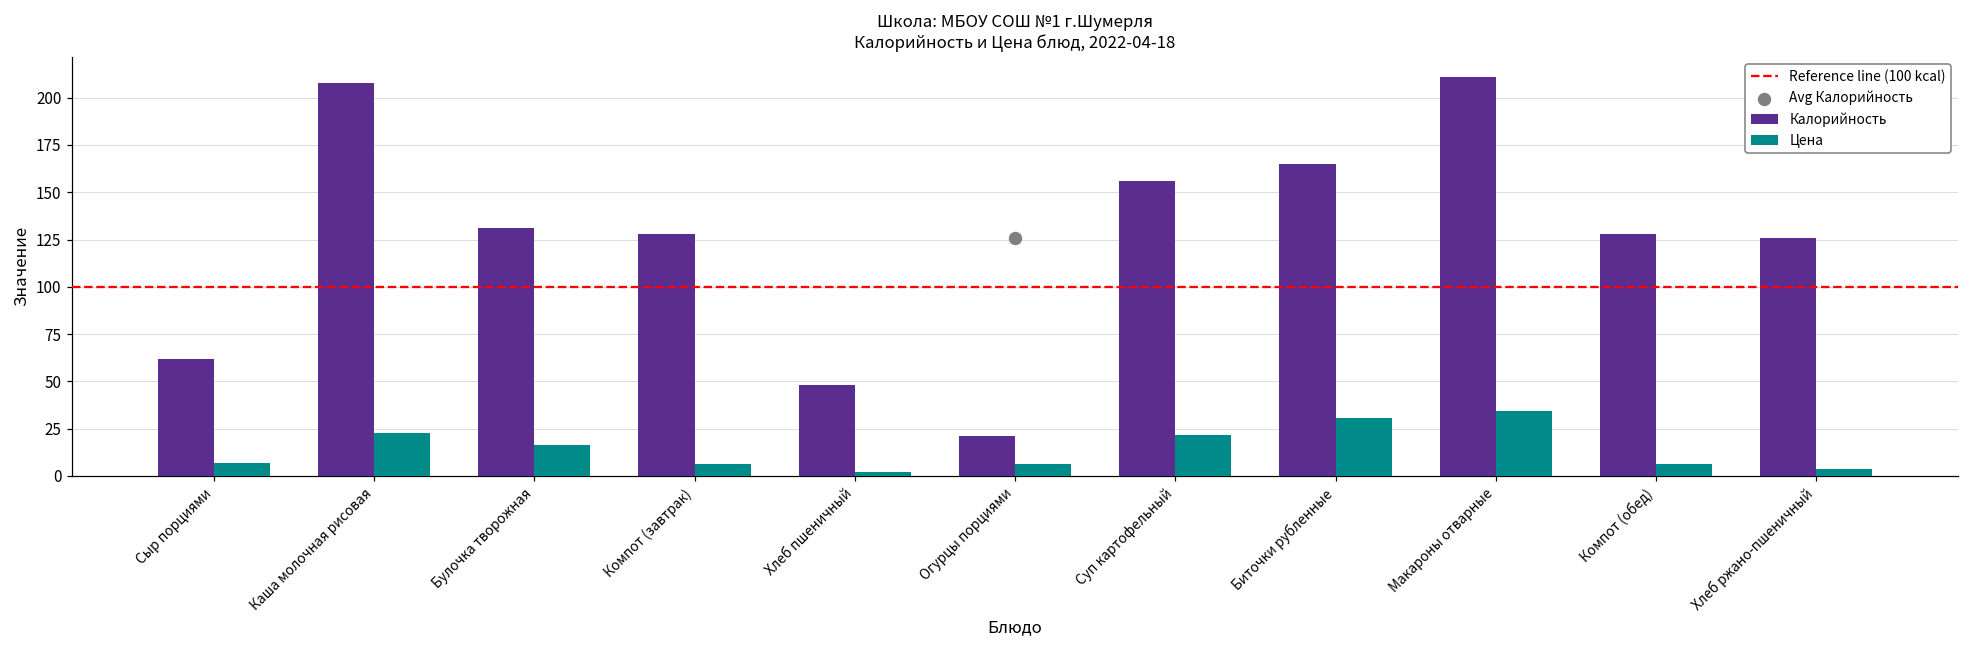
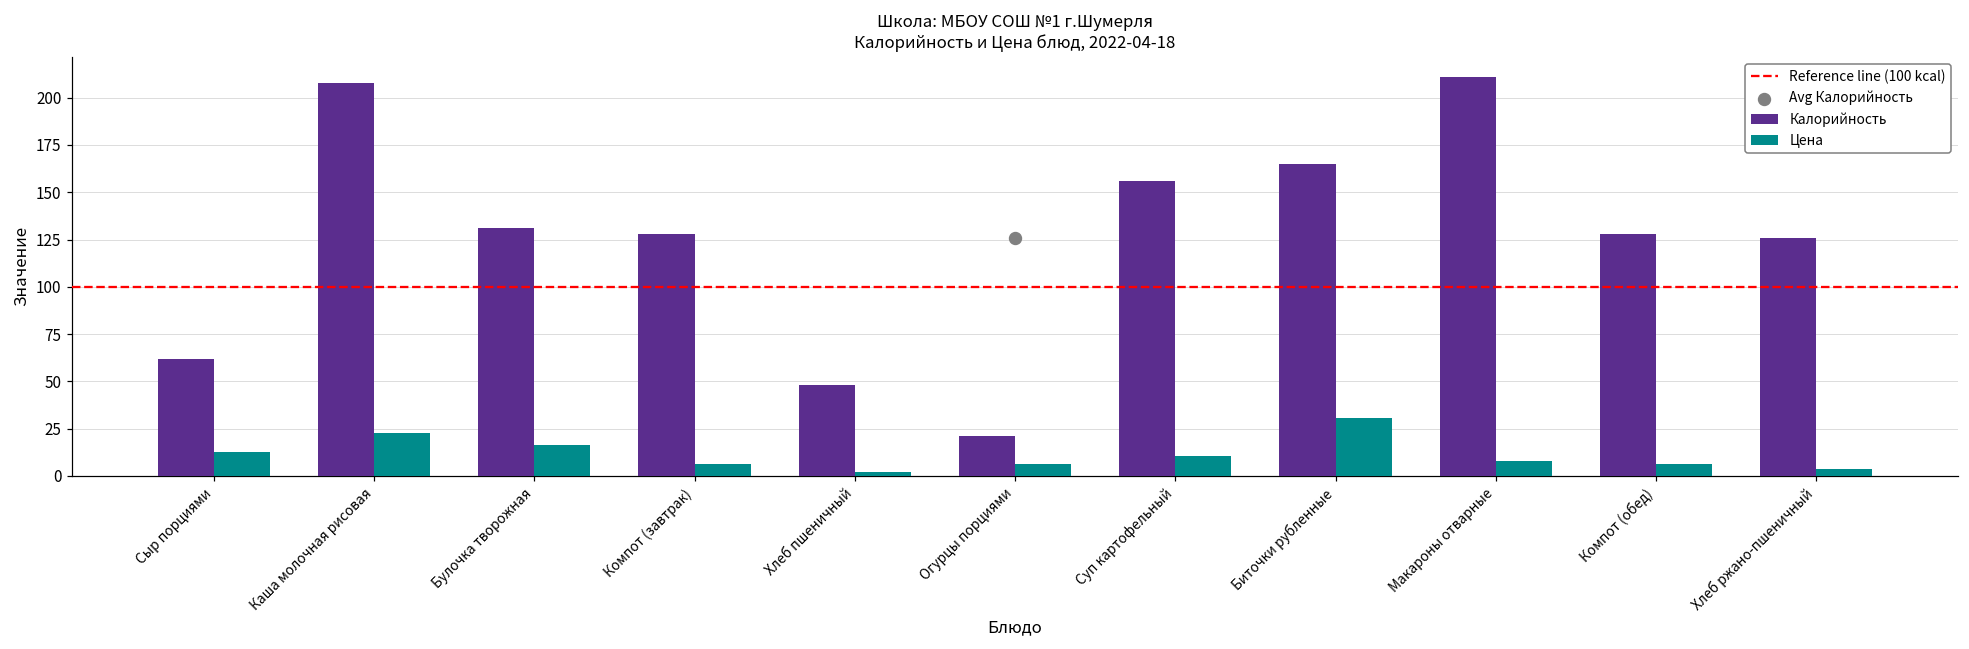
Цена, Сыр порциями: 7 -> 12
Цена, Суп картофельный: 22 -> 10
Цена, Макароны отварные: 34 -> 8
